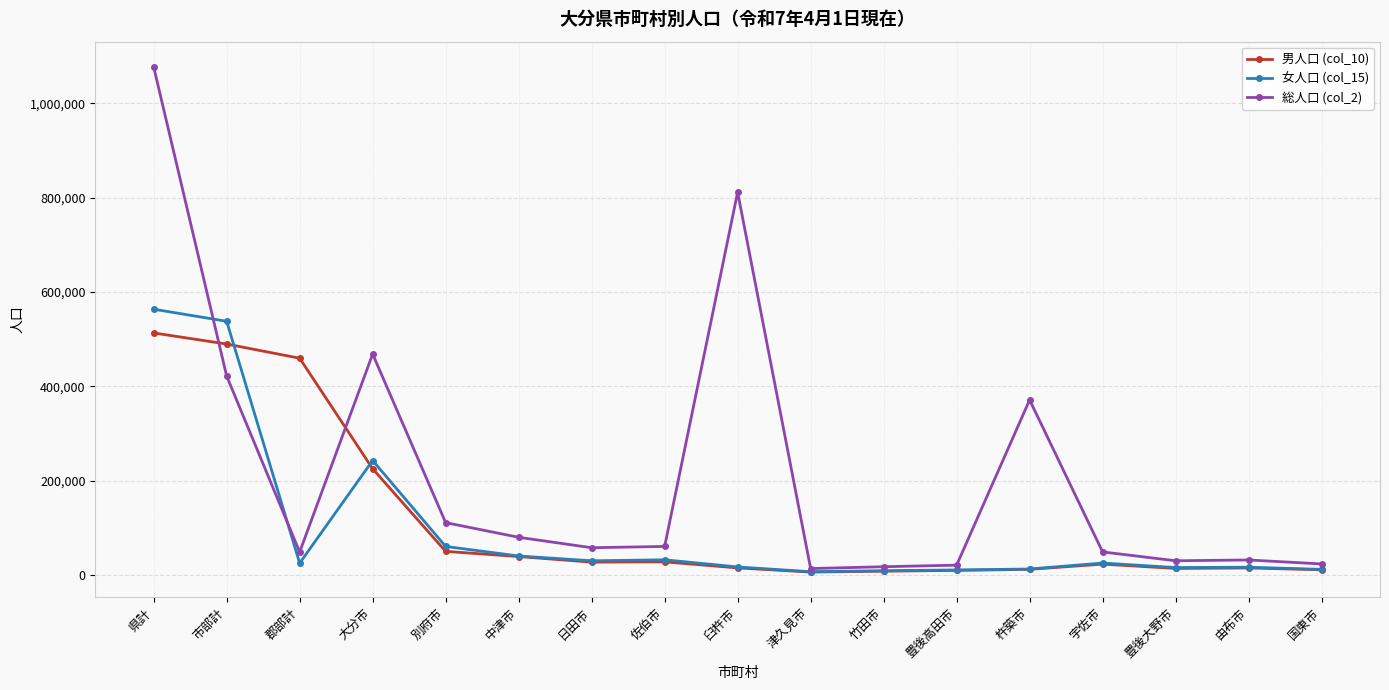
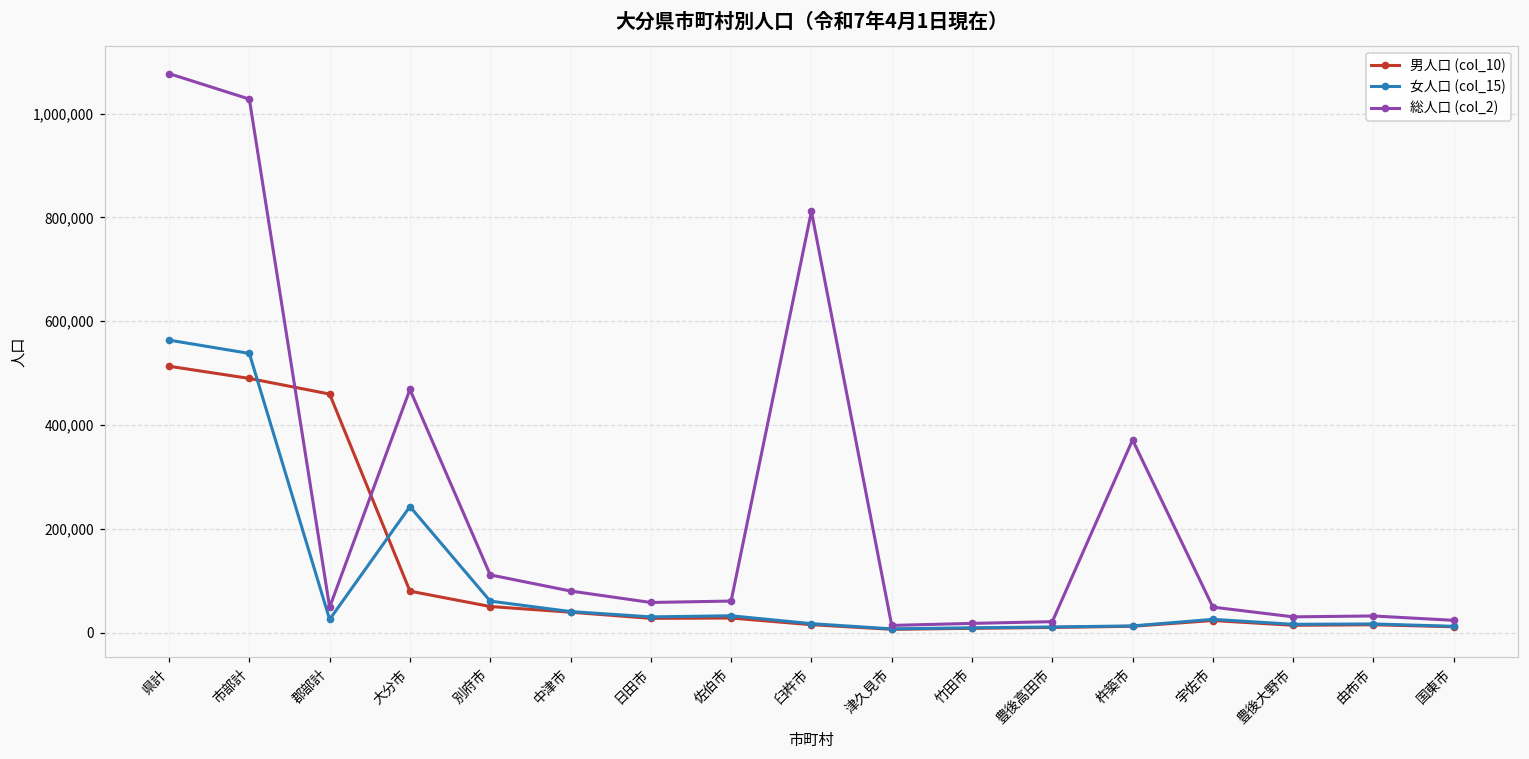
総人口 (col_2), 市部計: 420,000 -> 1,030,000
男人口 (col_10), 大分市: 230,000 -> 80,000
